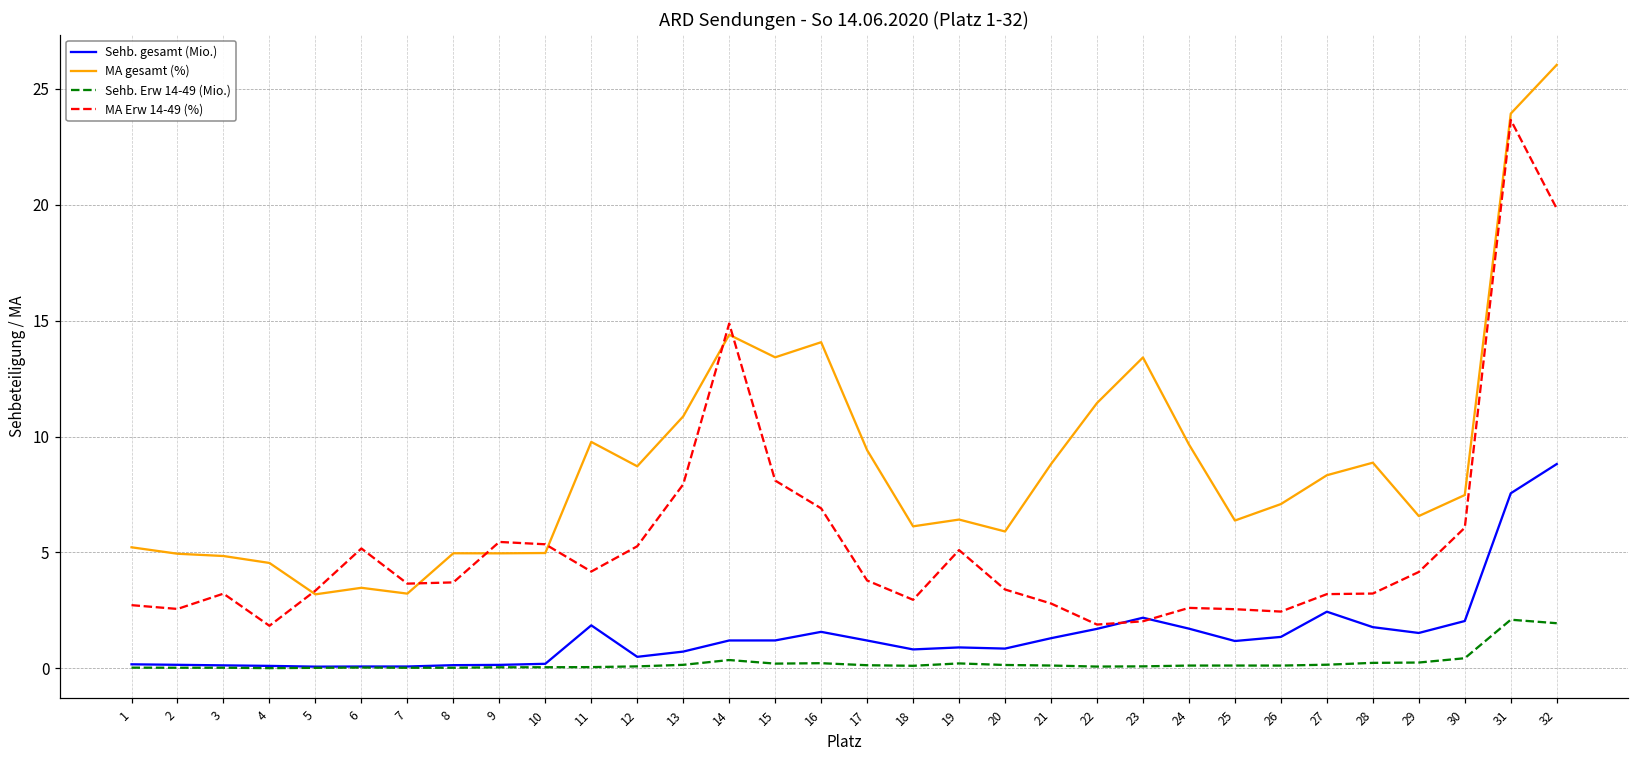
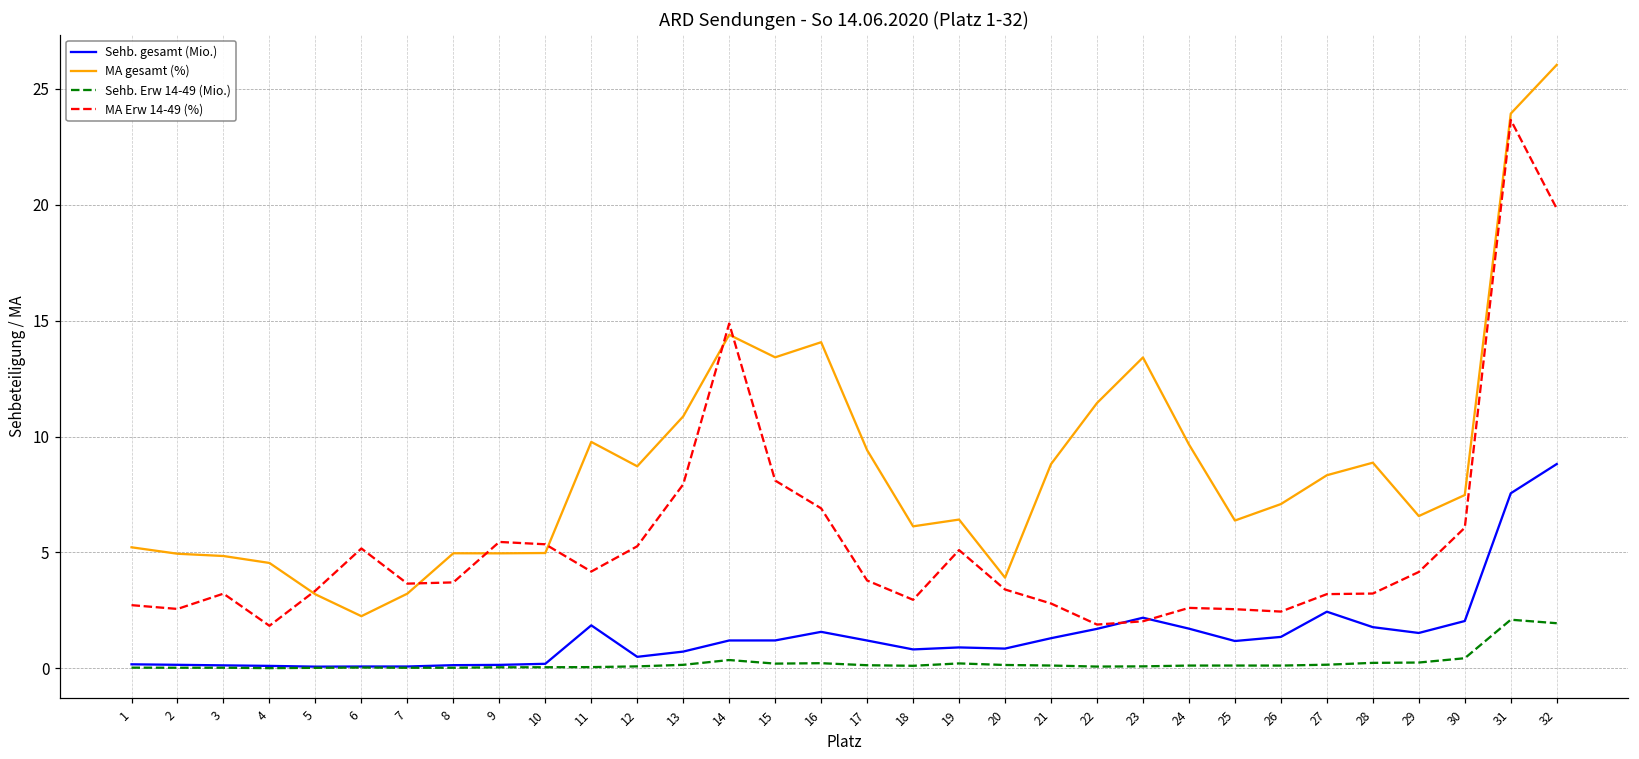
MA gesamt (%), 6: 3.5 -> 2.3
MA gesamt (%), 20: 5.9 -> 3.9
